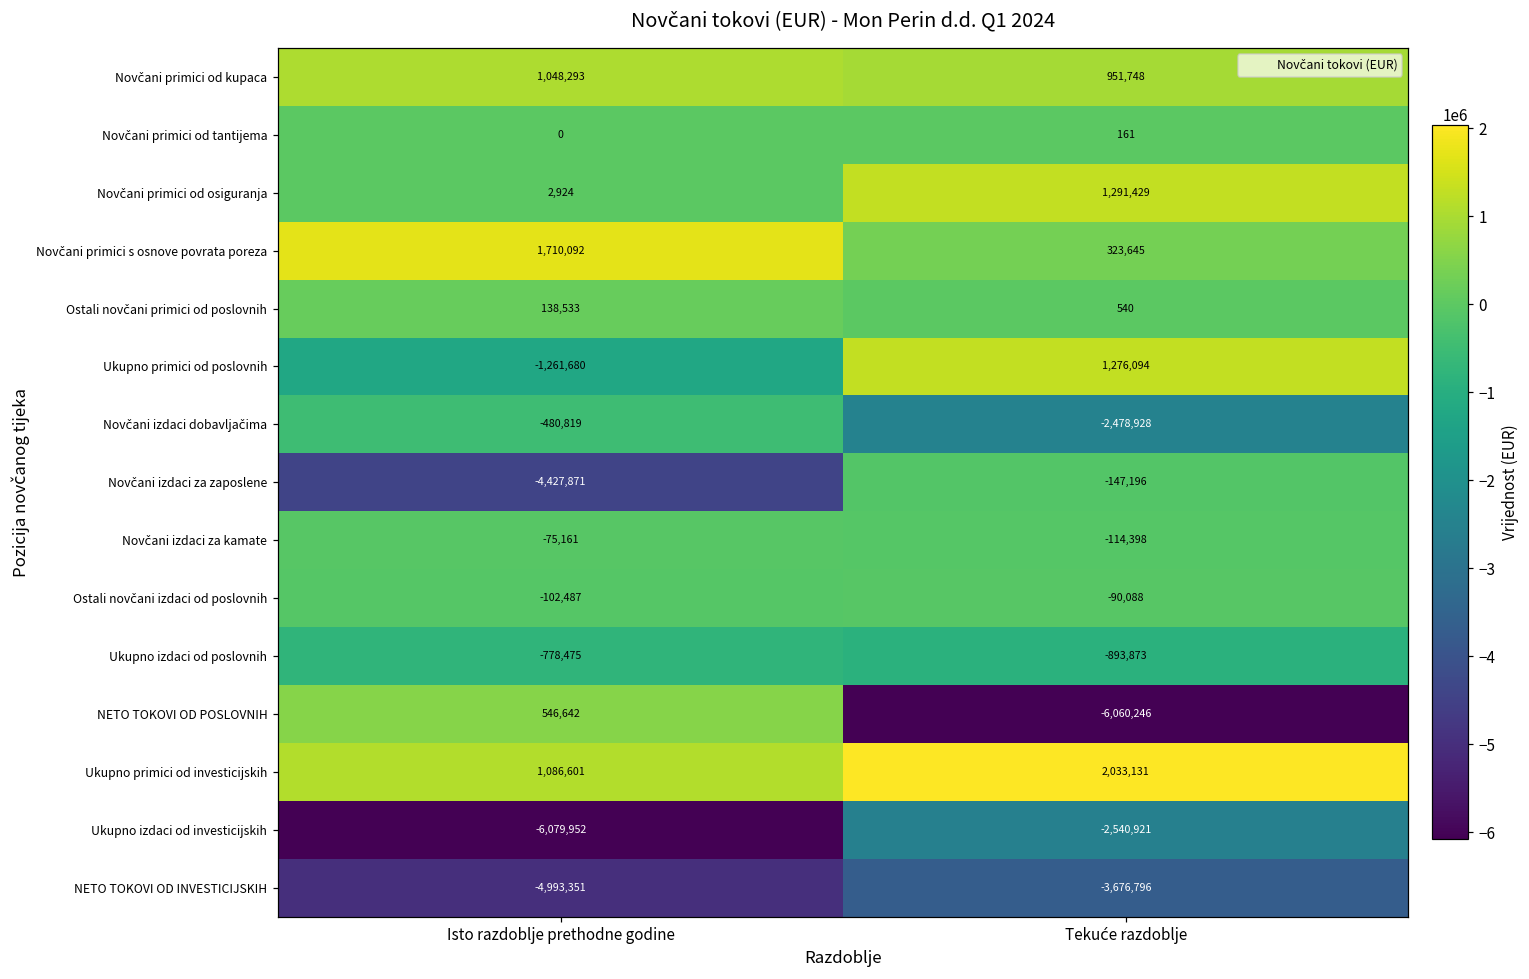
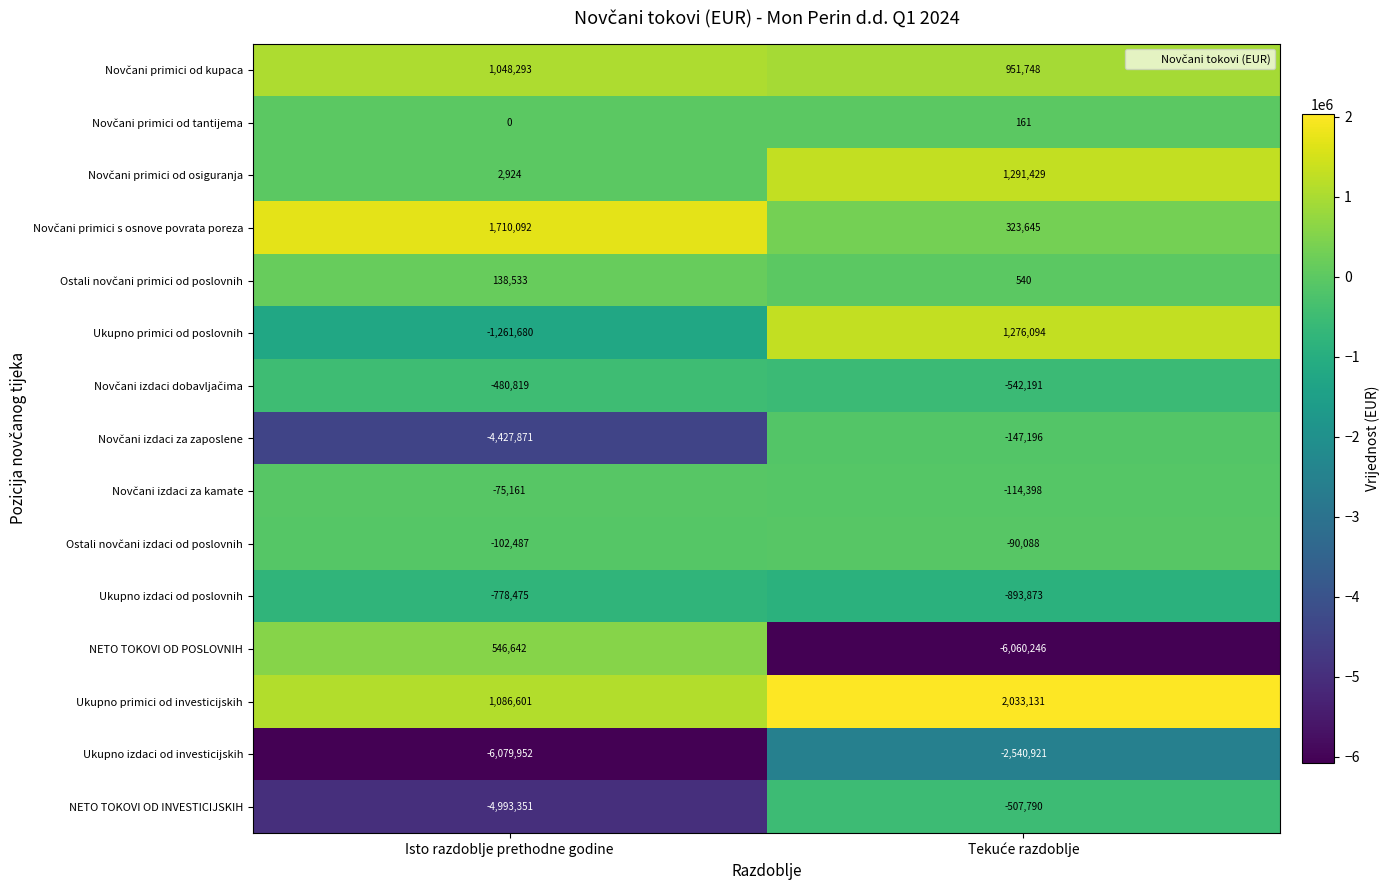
Novčani izdaci dobavljačima, Tekuće razdoblje: -2,478,928 -> -542,191
NETO TOKOVI OD INVESTICIJSKIH, Tekuće razdoblje: -3,676,796 -> -507,790
